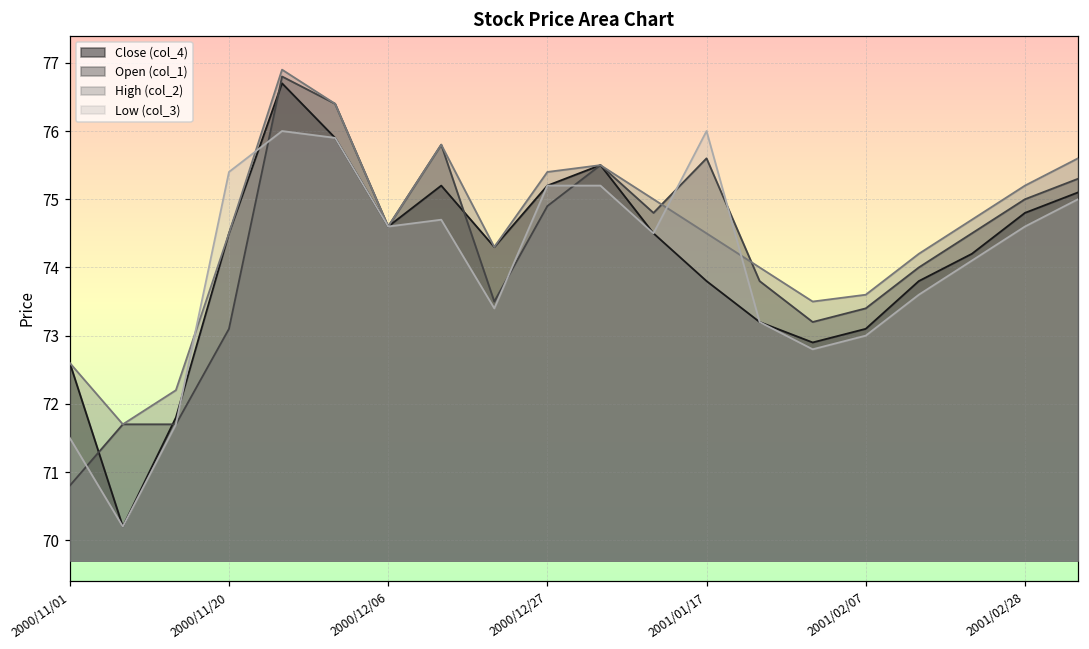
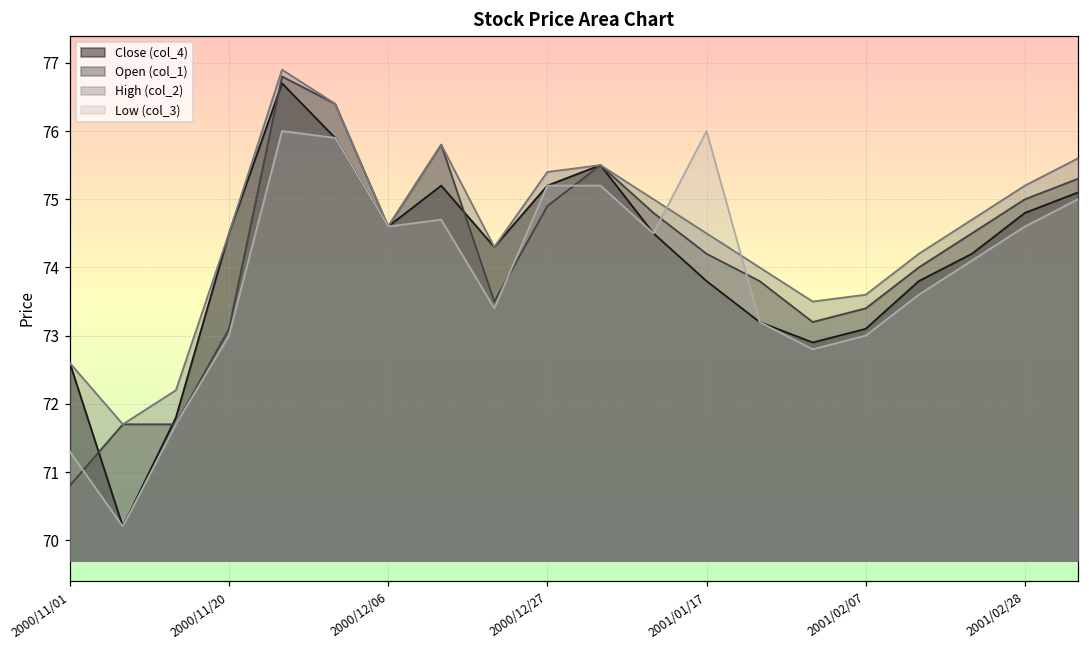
Low (col_3), 2000/11/01: 71.5 -> 71.3
Low (col_3), 2000/11/20: 75.4 -> 73.0
Open (col_1), 2001/01/17: 75.6 -> 74.2
